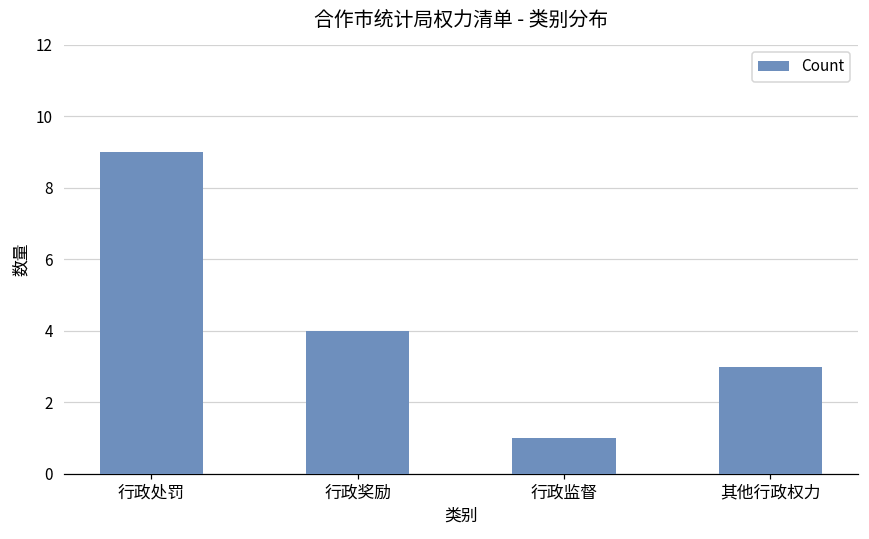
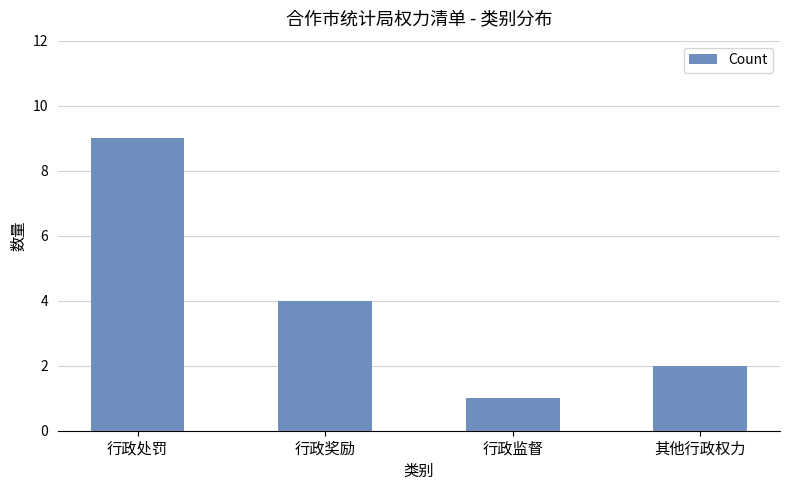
其他行政权力: 3 -> 2
